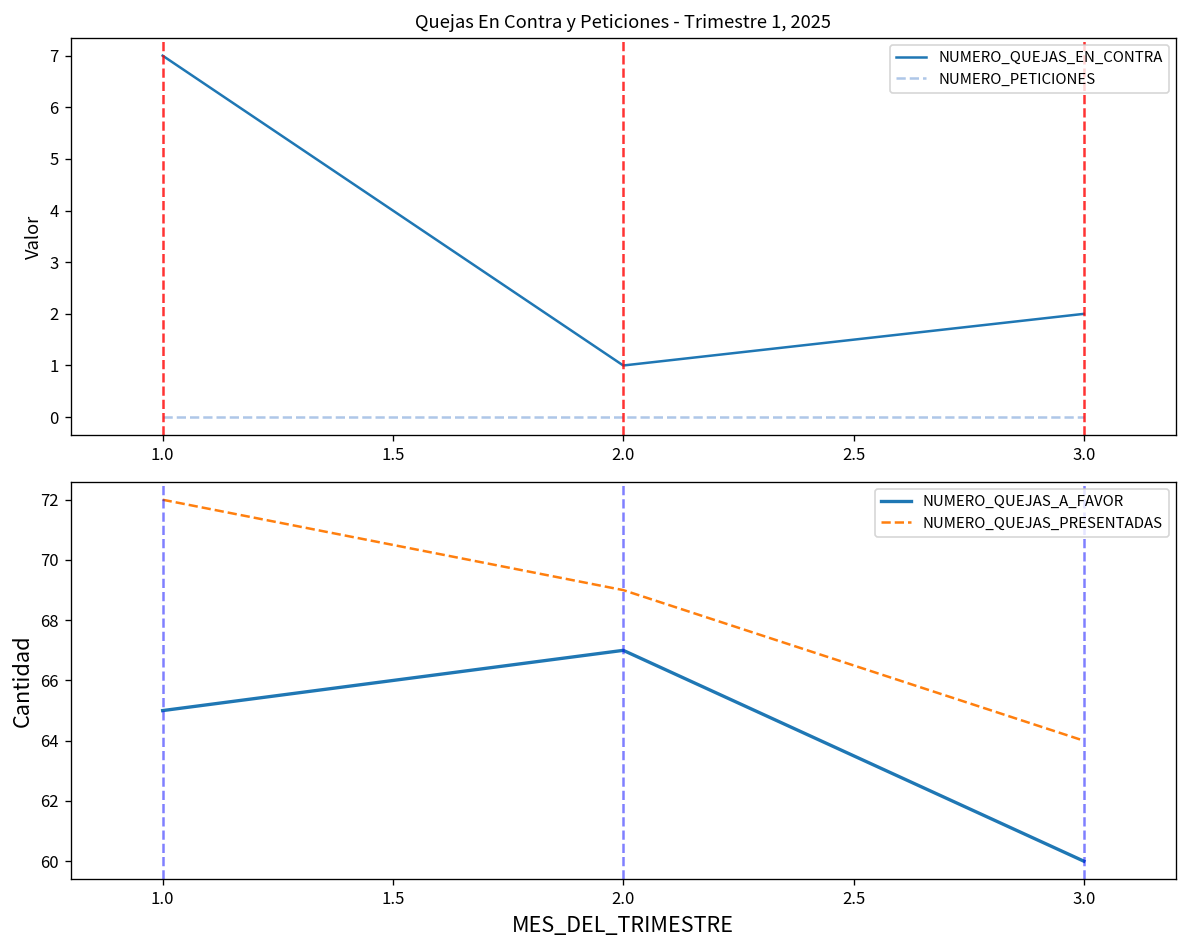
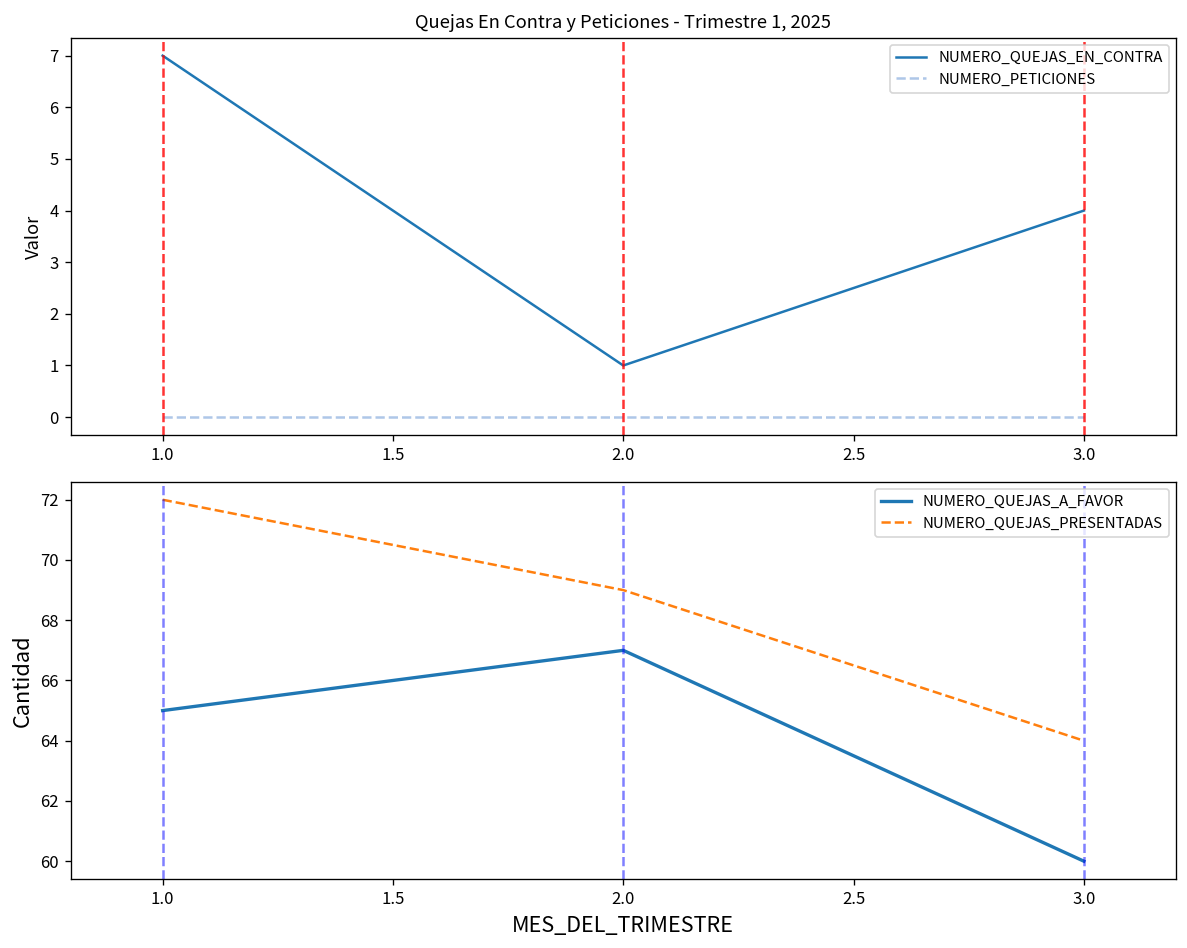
Quejas En Contra y Peticiones - Trimestre 1, 2025, NUMERO_QUEJAS_EN_CONTRA, 3.0: 2 -> 4
